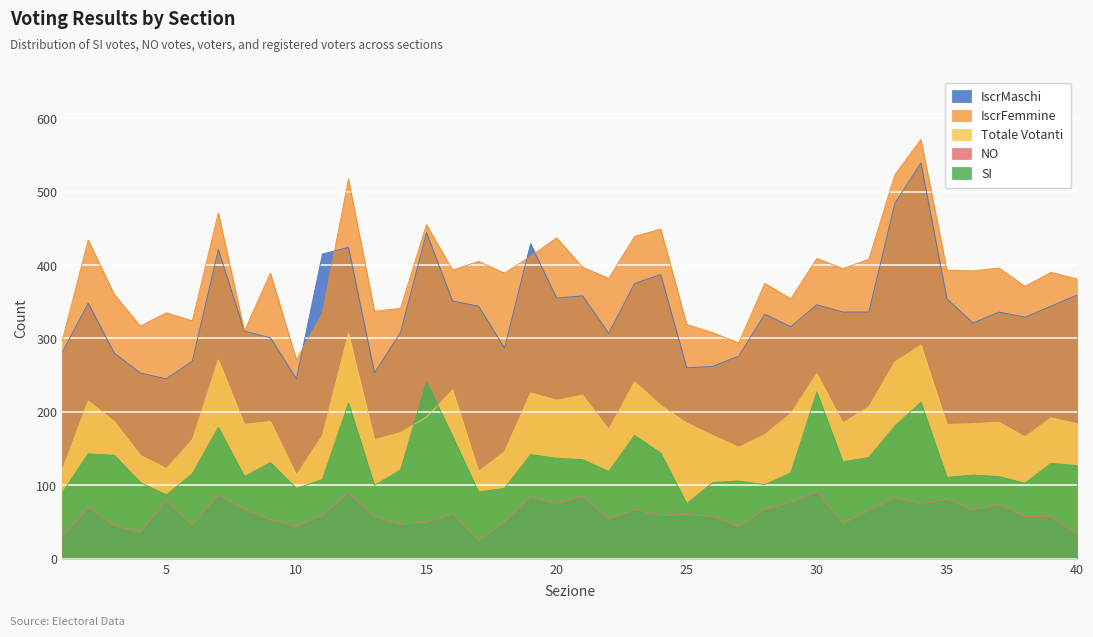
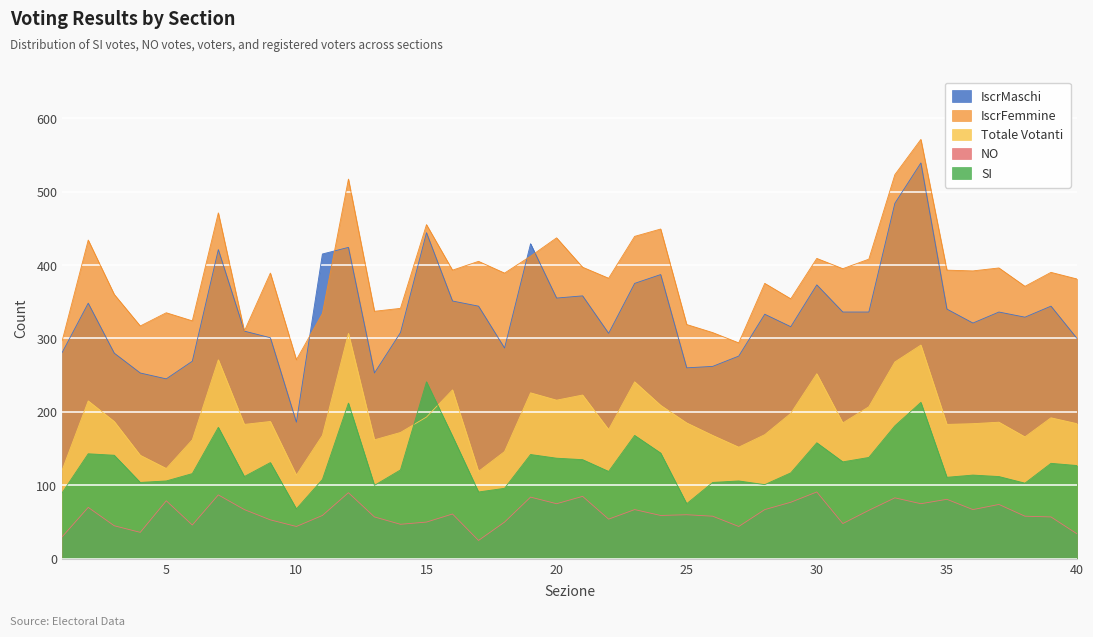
SI, 5: 90 -> 110
IscrMaschi, 10: 250 -> 190
SI, 10: 100 -> 70
IscrMaschi, 30: 350 -> 370
SI, 30: 230 -> 160
IscrMaschi, 35: 350 -> 340
IscrMaschi, 40: 360 -> 300
